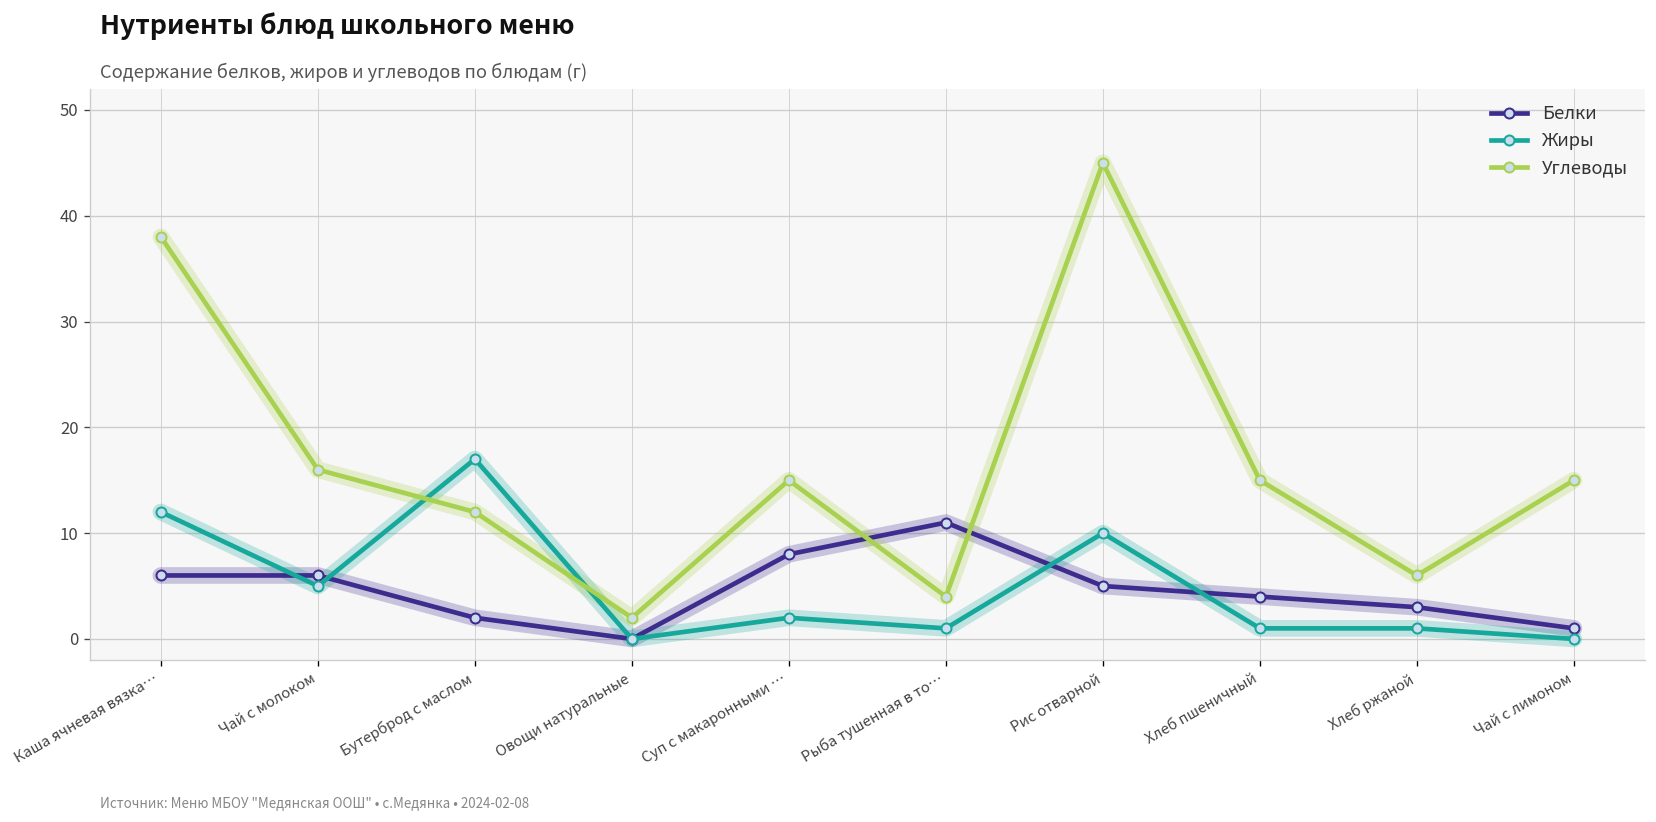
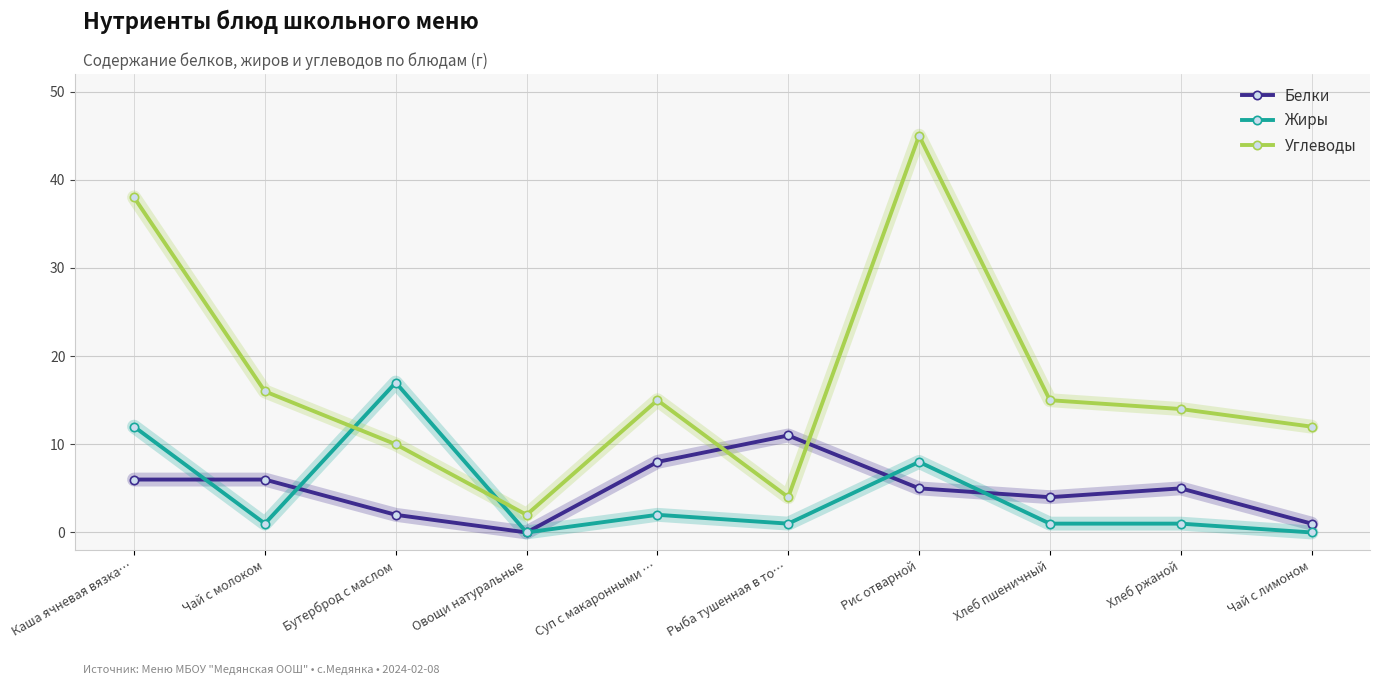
Жиры, Чай с молоком: 5 -> 1
Углеводы, Бутерброд с маслом: 12 -> 10
Жиры, Рис отварной: 10 -> 8
Белки, Хлеб ржаной: 3 -> 5
Углеводы, Хлеб ржаной: 6 -> 14
Углеводы, Чай с лимоном: 15 -> 12
